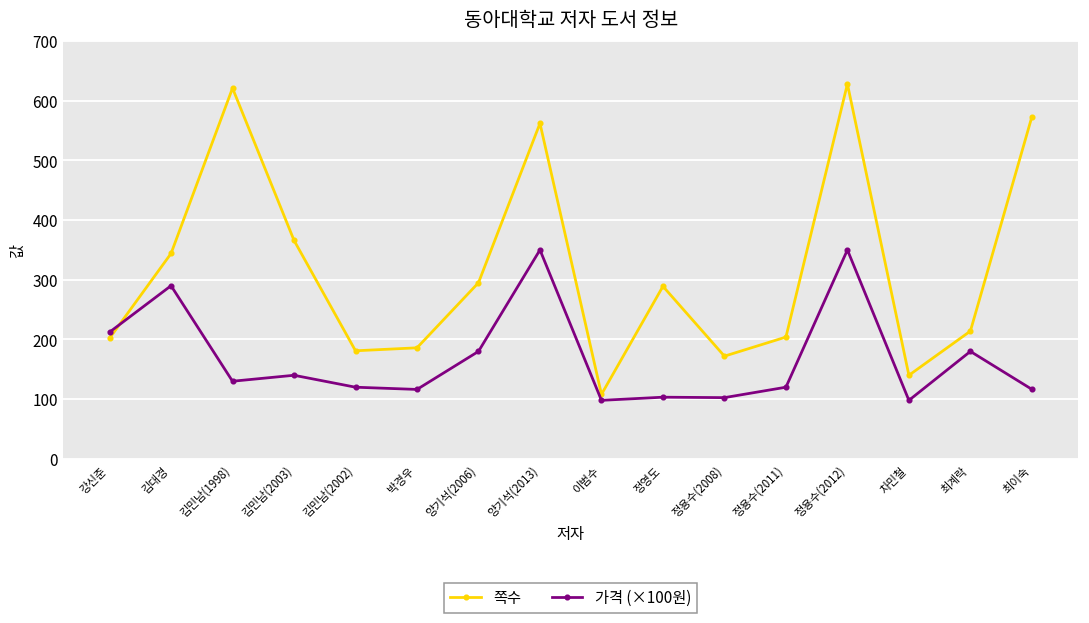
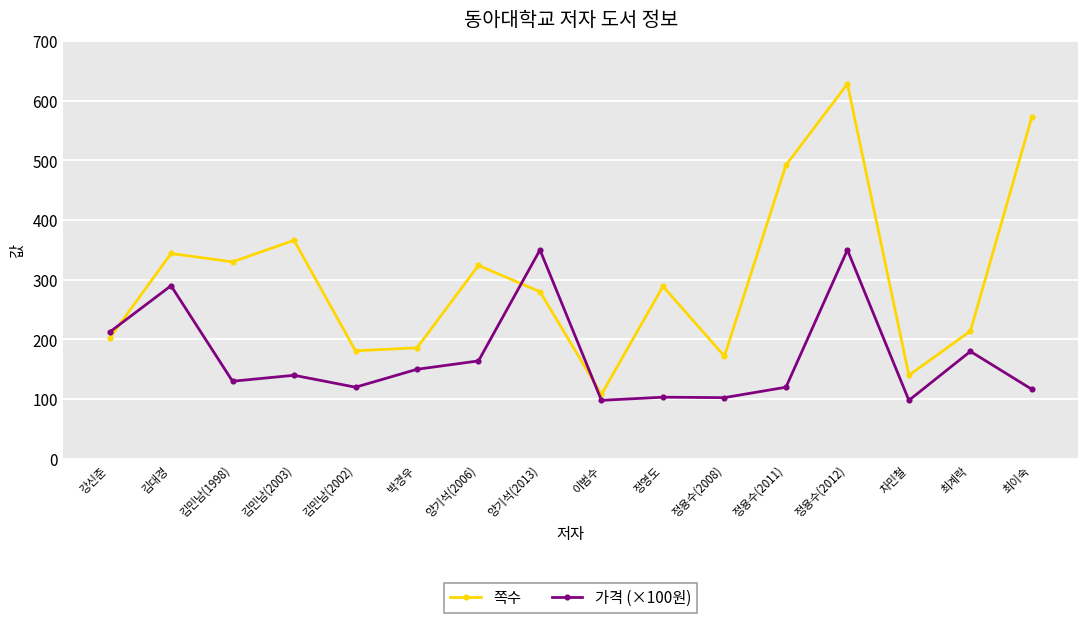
쪽수, 김민남(1998): 620 -> 330
가격 (×100원), 박경우: 120 -> 150
쪽수, 양기석(2006): 300 -> 320
가격 (×100원), 양기석(2006): 180 -> 160
쪽수, 양기석(2013): 560 -> 280
쪽수, 정용수(2011): 200 -> 490
